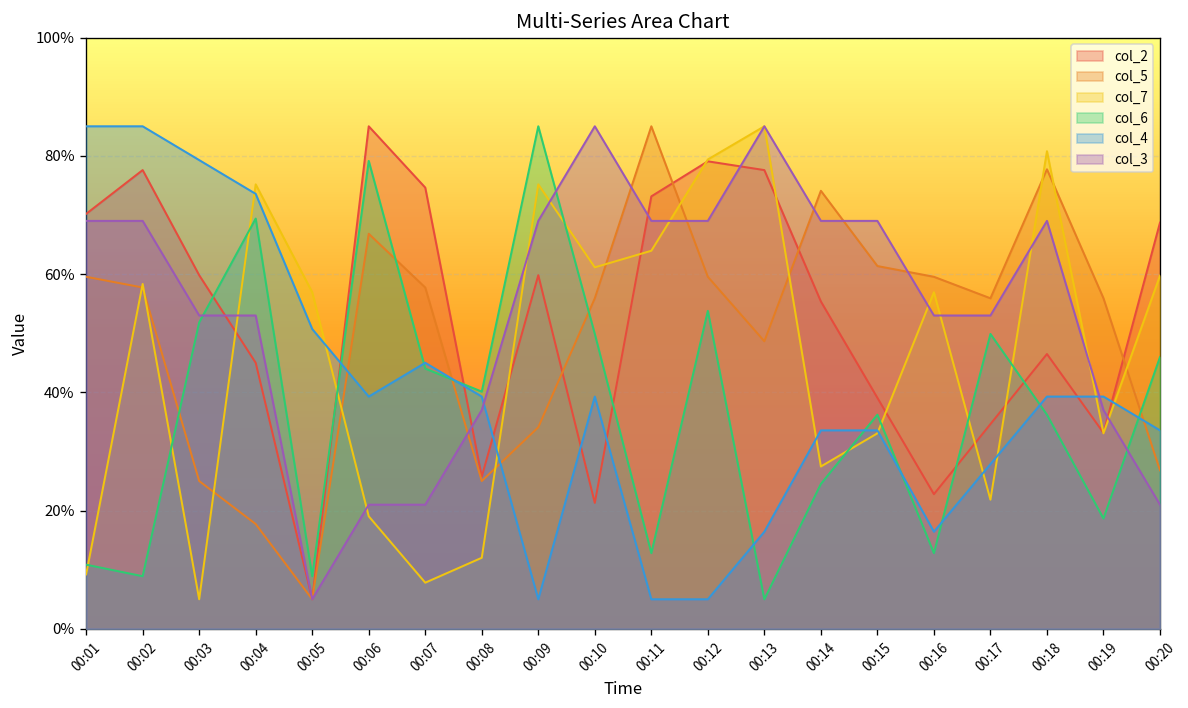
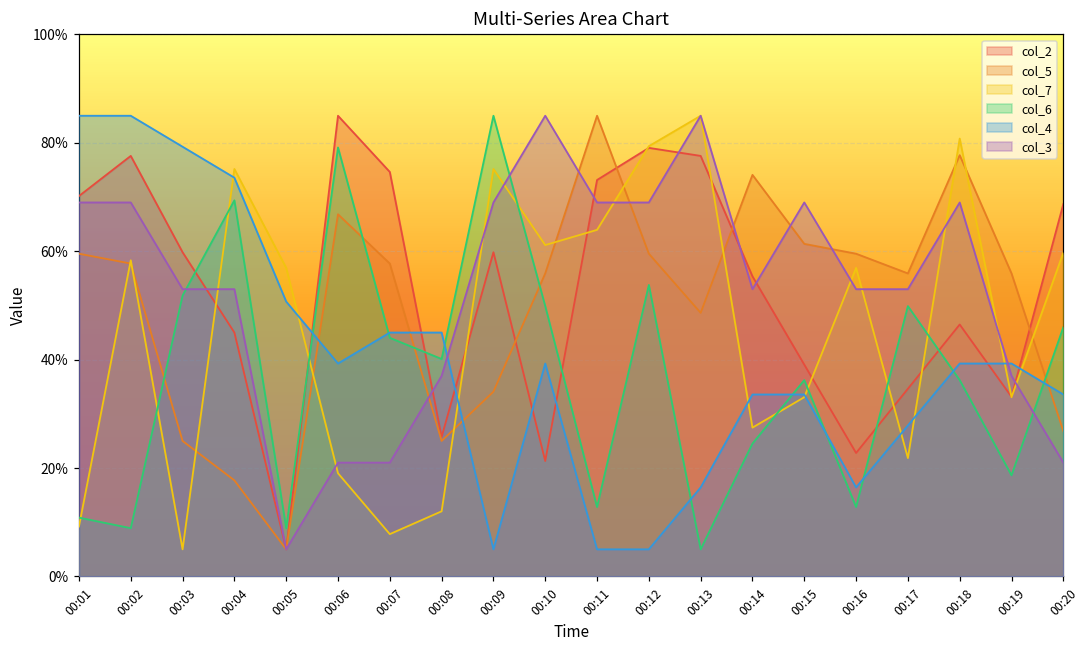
col_4, 00:08: 39% -> 45%
col_3, 00:14: 69% -> 53%
